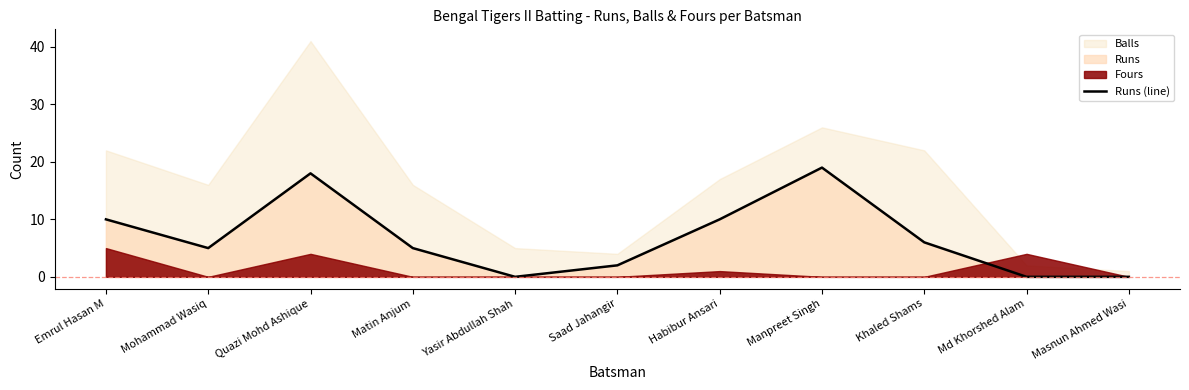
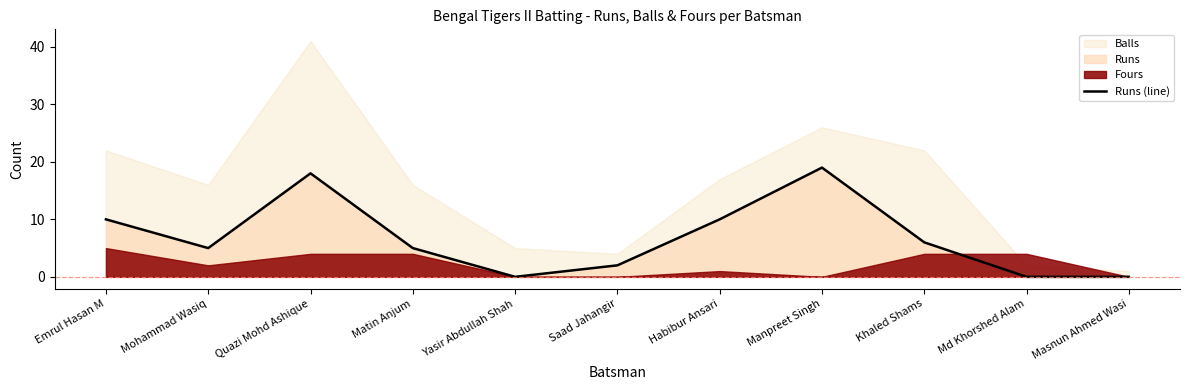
Fours, Mohammad Wasiq: 0 -> 2
Fours, Matin Anjum: 0 -> 4
Fours, Khaled Shams: 0 -> 4
